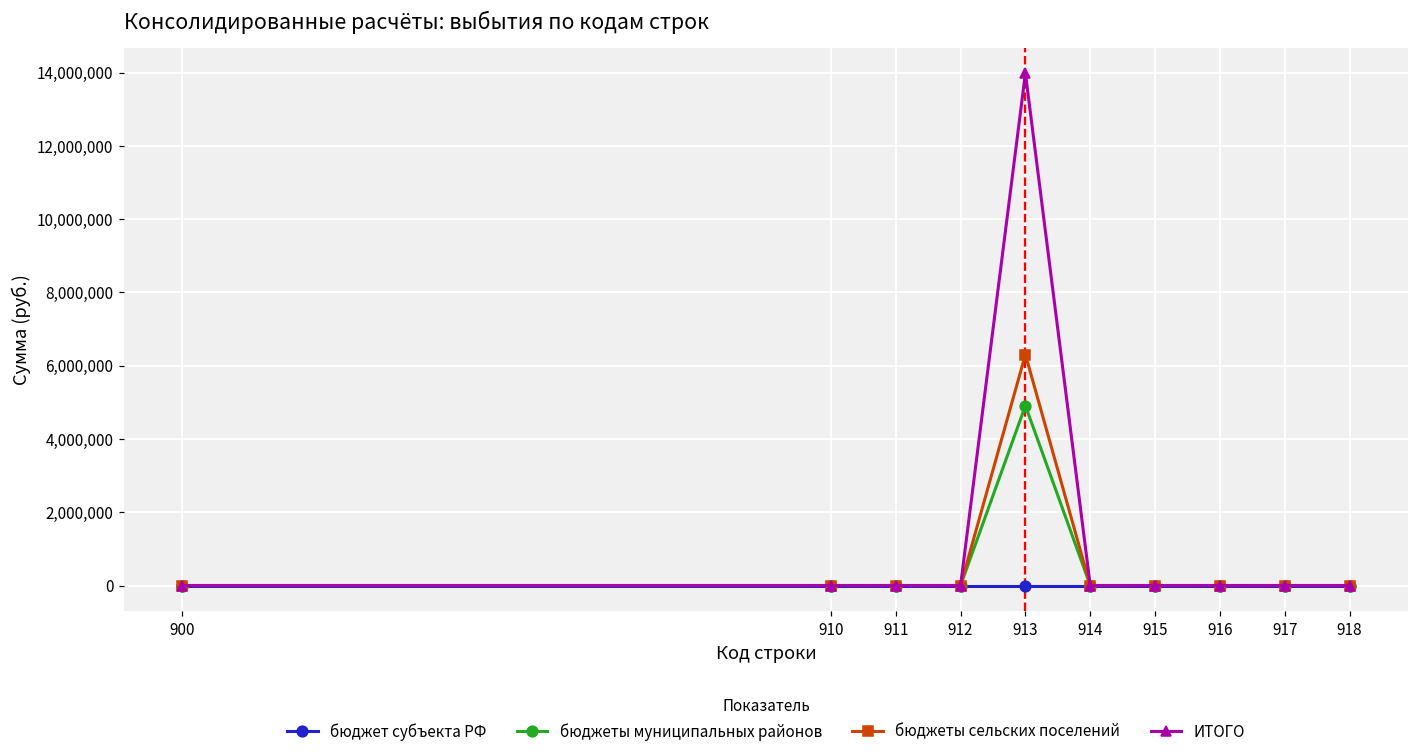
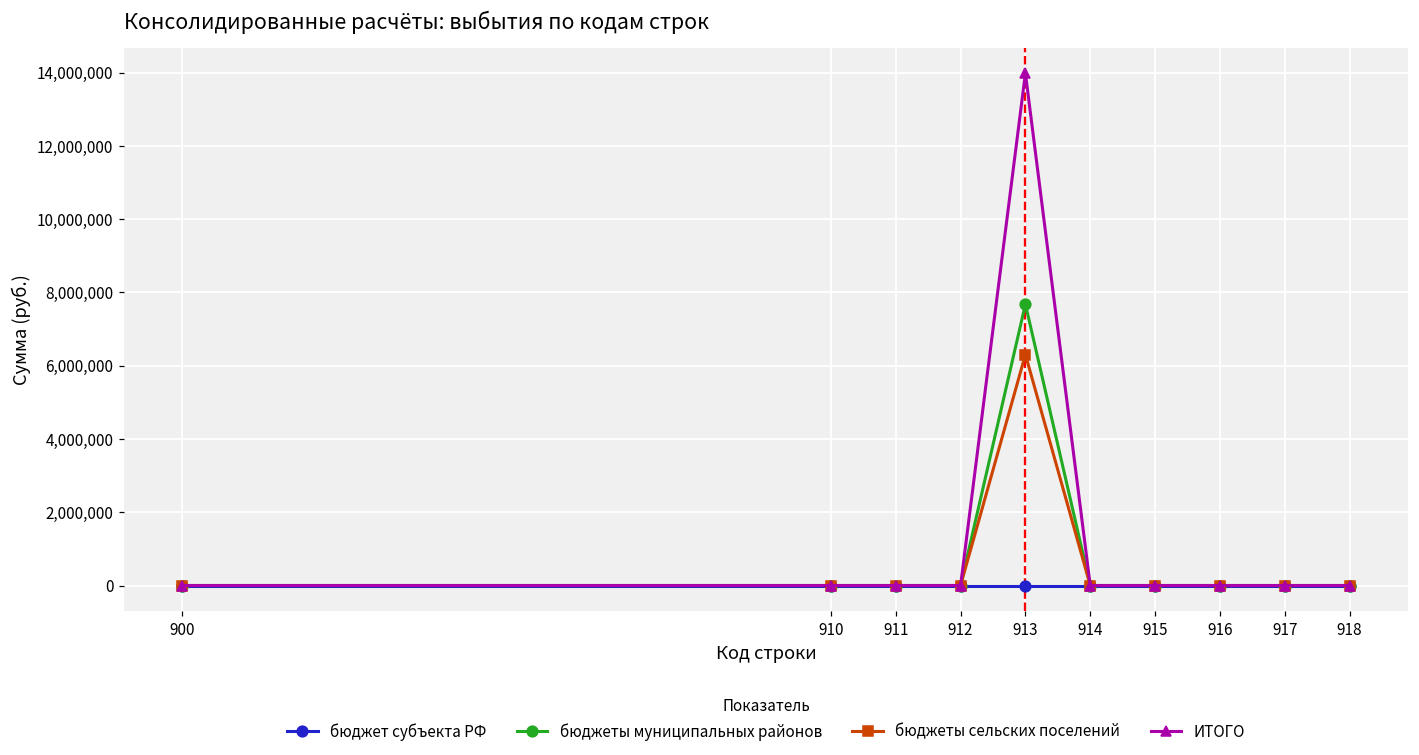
бюджеты муниципальных районов, 913: 4,900,000 -> 7,700,000
